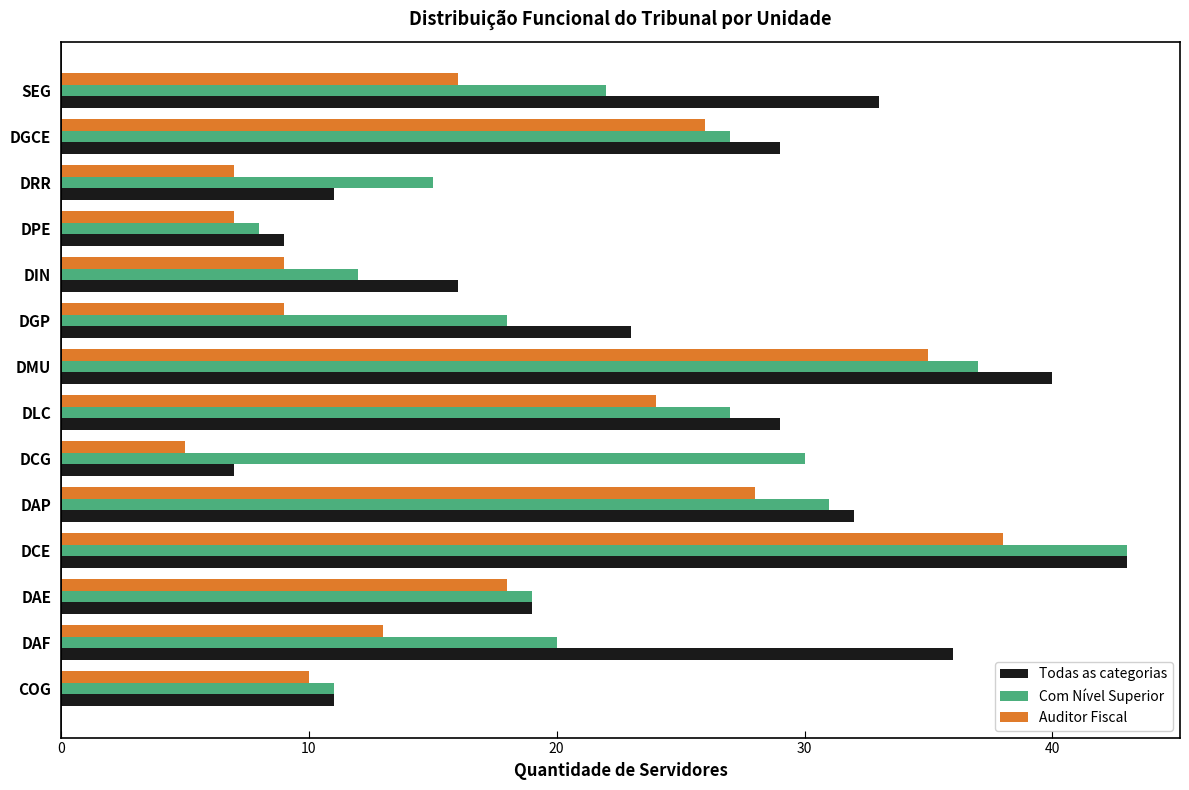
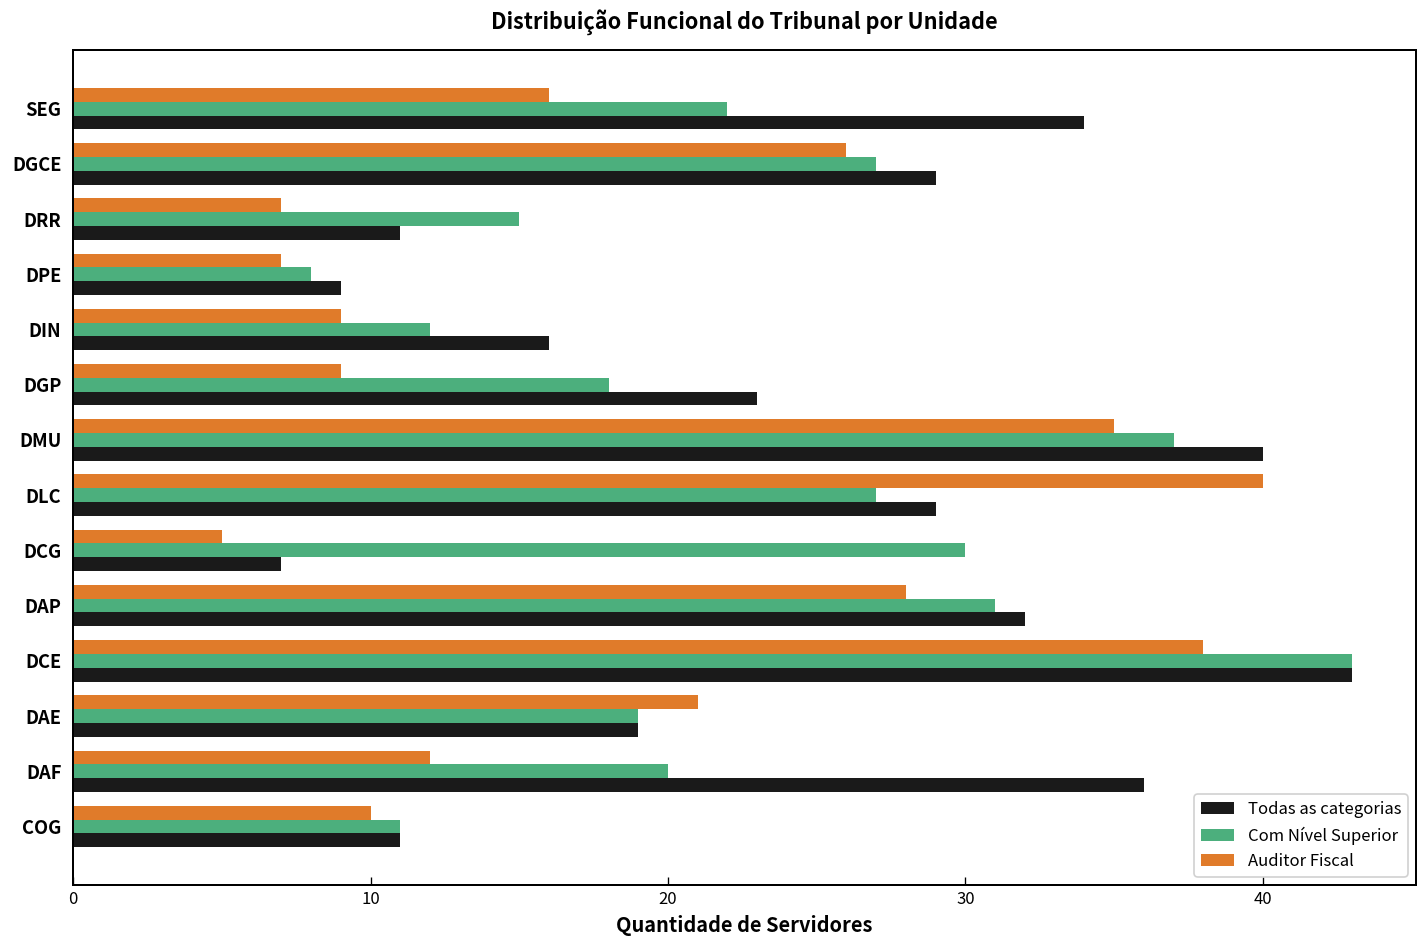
Todas as categorias, SEG: 33 -> 34
Auditor Fiscal, DLC: 24 -> 40
Auditor Fiscal, DAE: 18 -> 21
Auditor Fiscal, DAF: 13 -> 12
